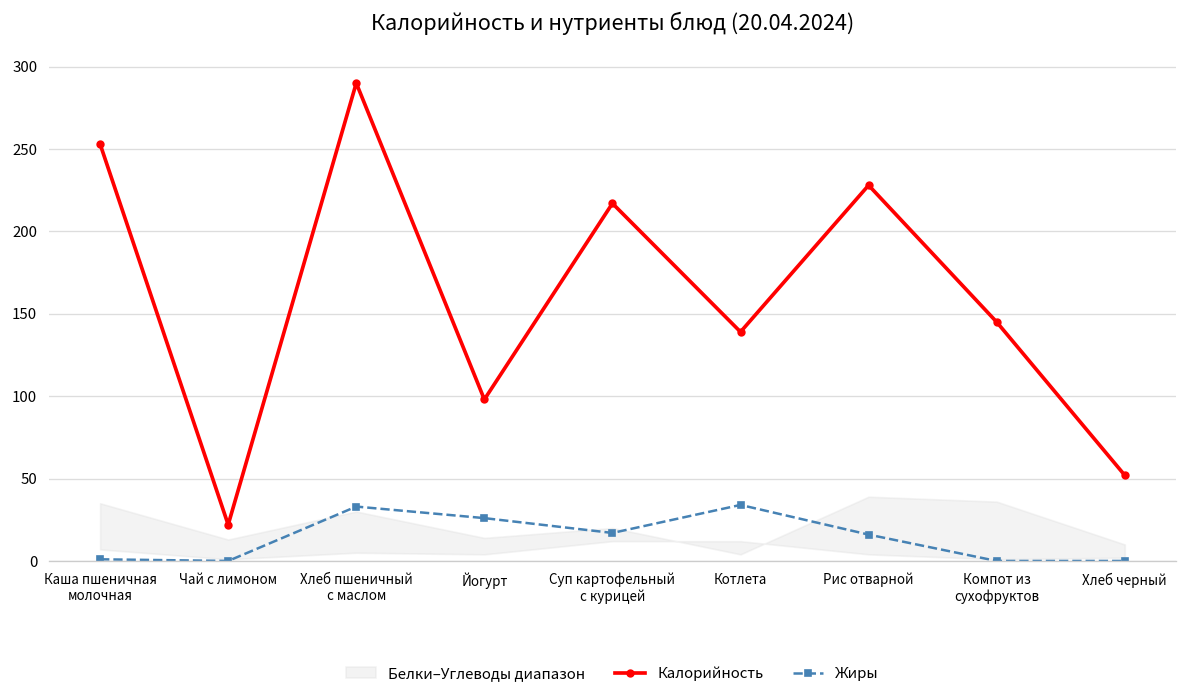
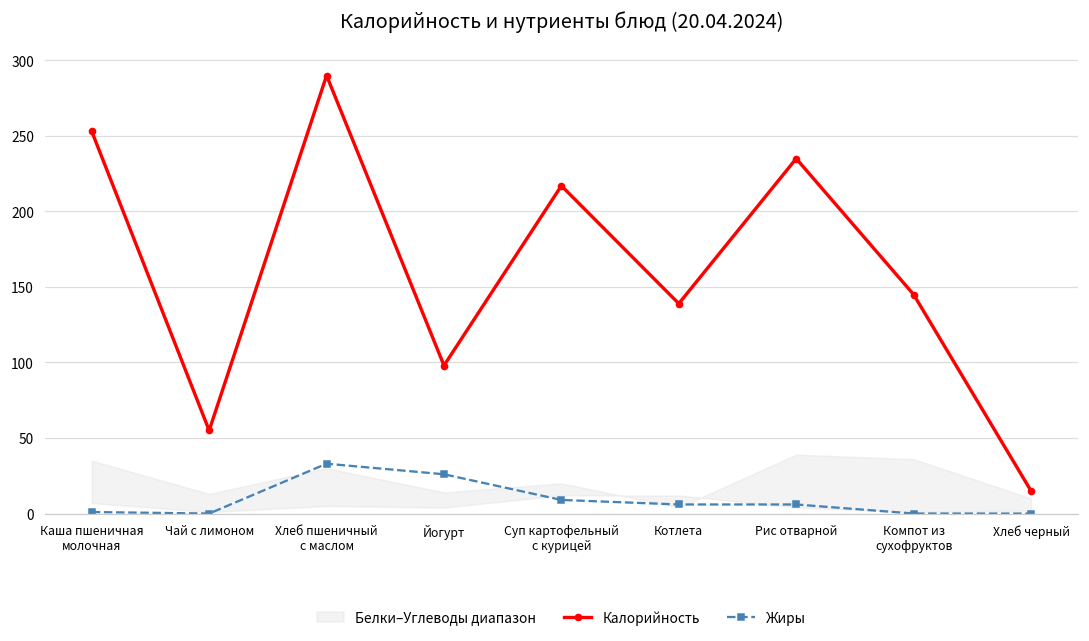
Калорийность, Чай с лимоном: 22 -> 55
Жиры, Суп картофельный с курицей: 17 -> 9
Жиры, Котлета: 34 -> 6
Калорийность, Рис отварной: 228 -> 235
Жиры, Рис отварной: 16 -> 6
Калорийность, Хлеб черный: 52 -> 15
